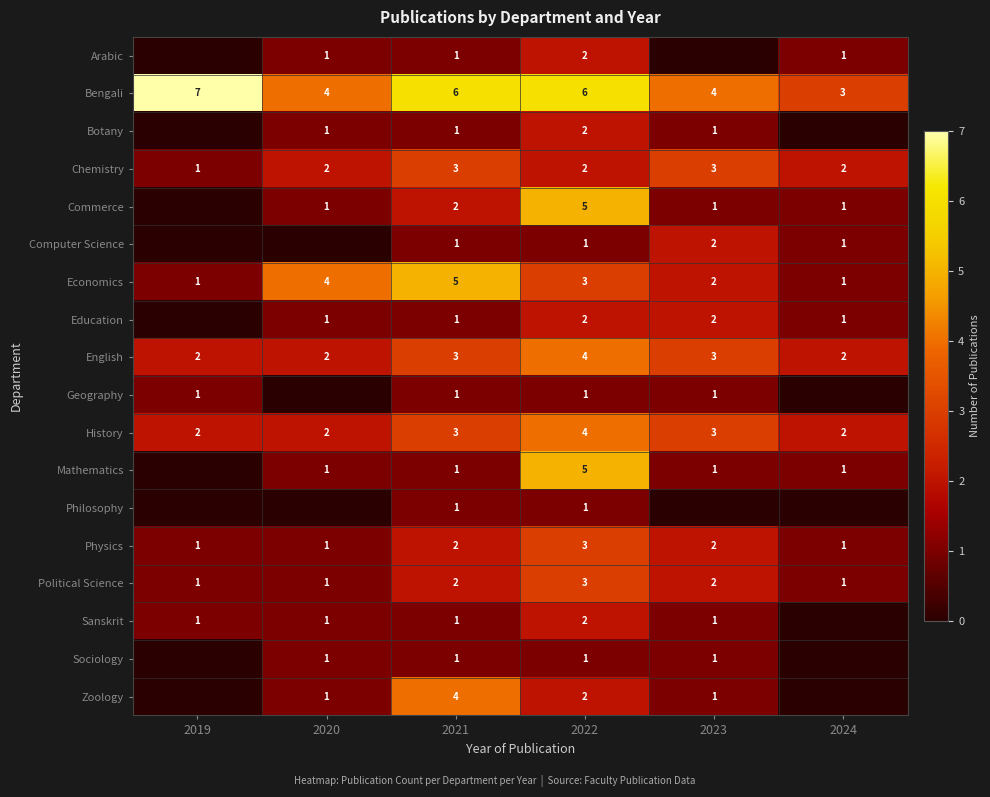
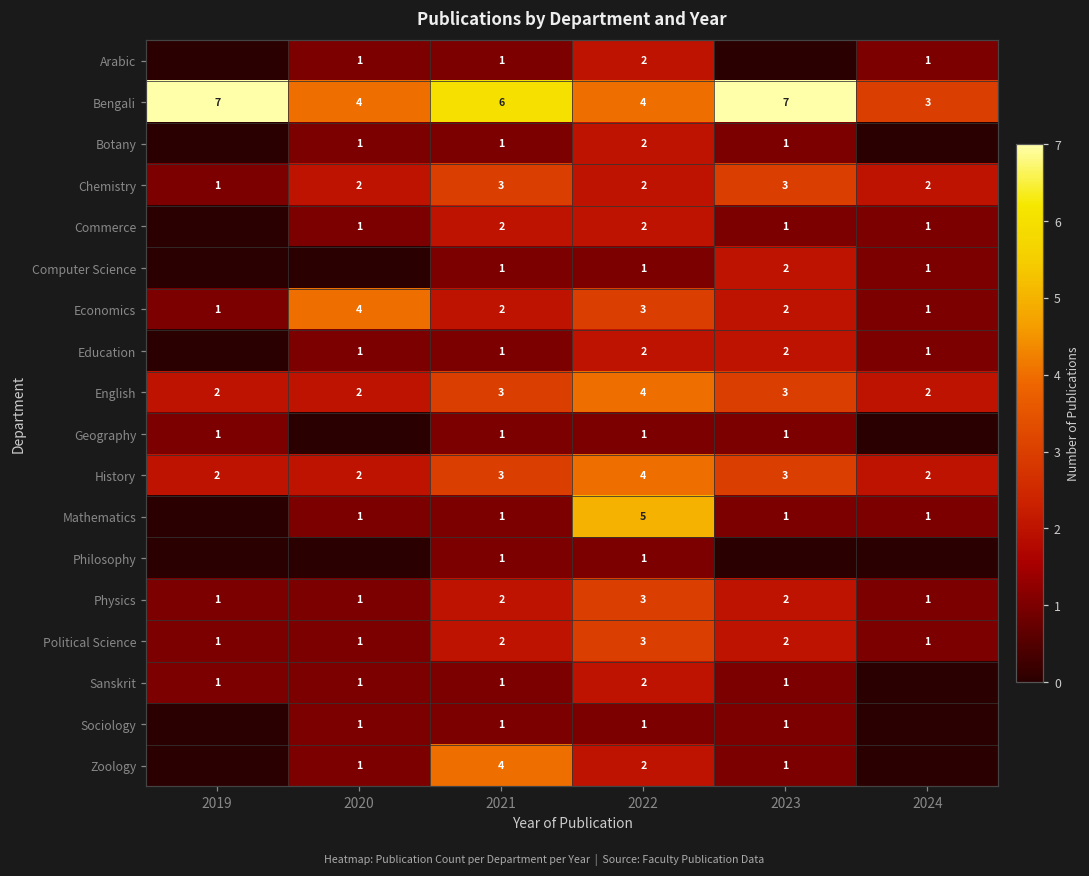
Bengali, 2022: 6 -> 4
Bengali, 2023: 4 -> 7
Commerce, 2022: 5 -> 2
Economics, 2021: 5 -> 2
